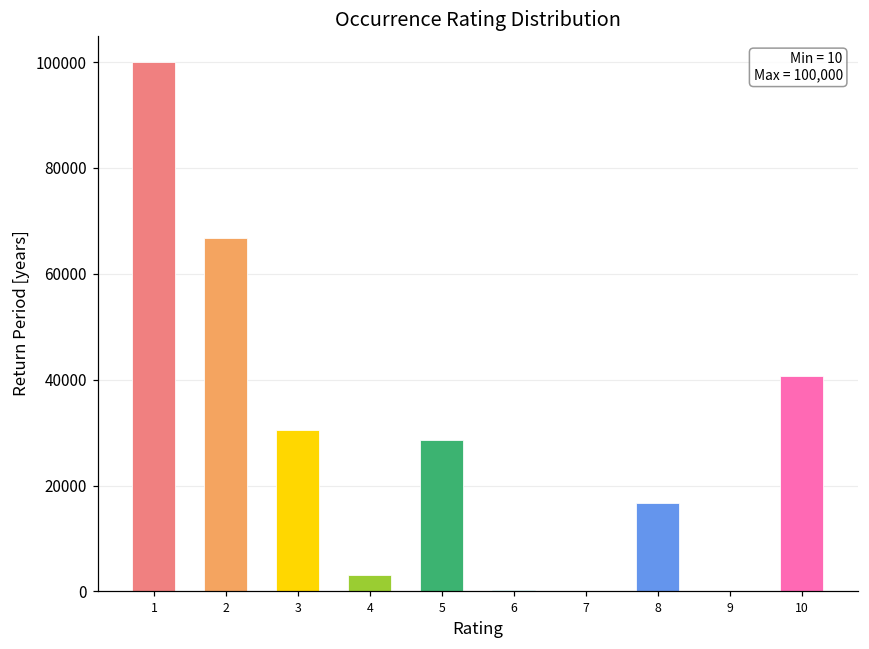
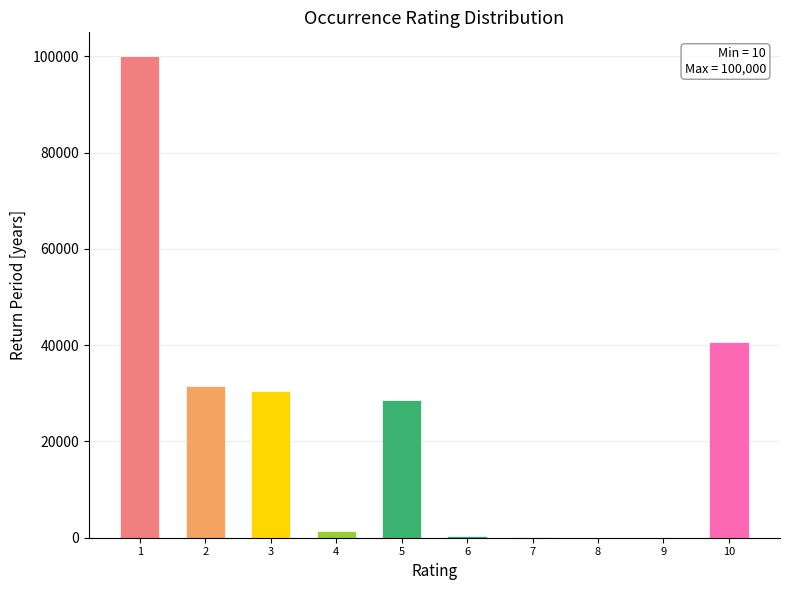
2: 67000 -> 32000
4: 3000 -> 1000
8: 17000 -> 0
